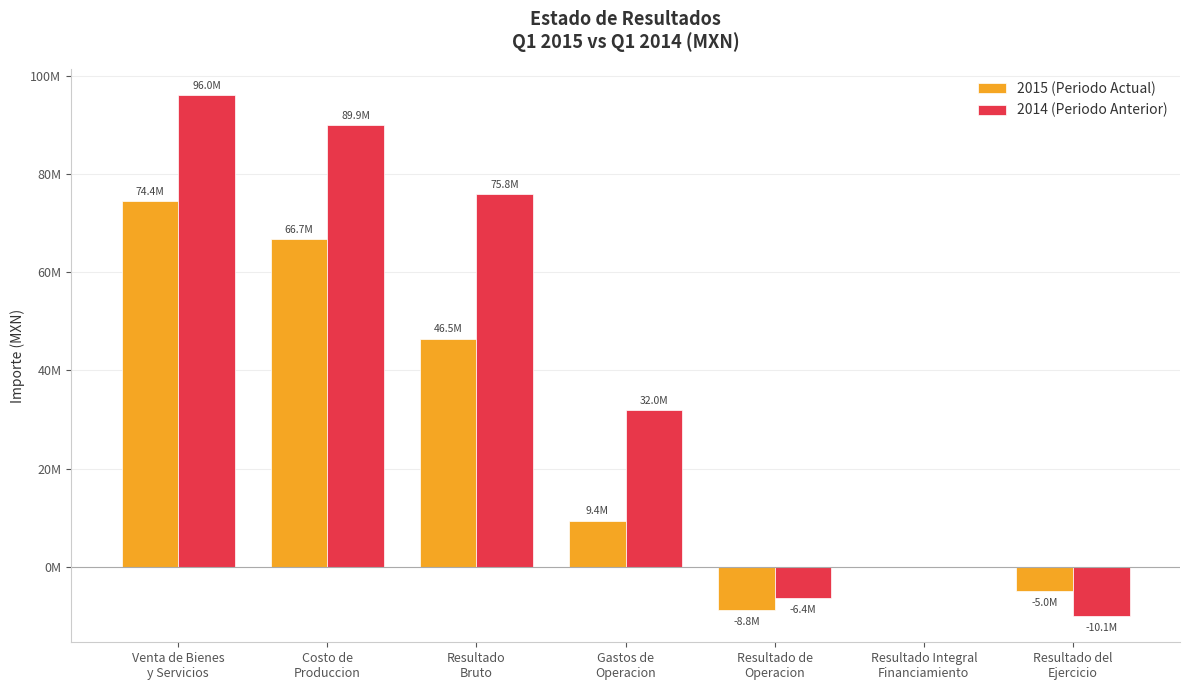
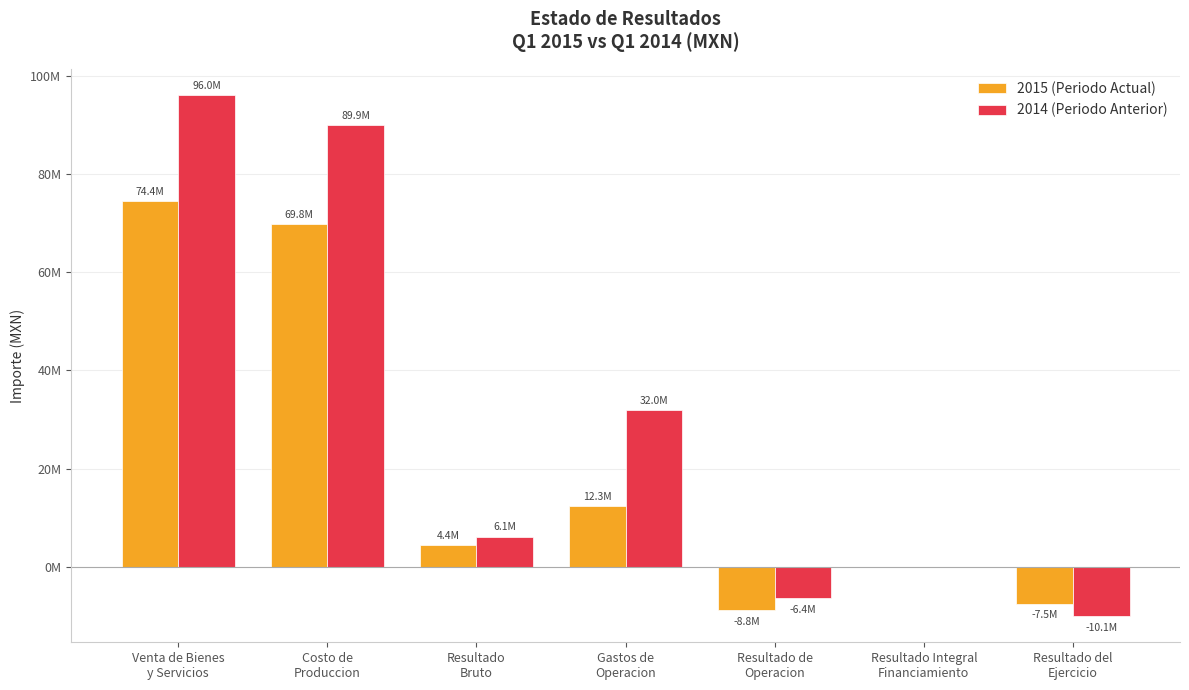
2015 (Periodo Actual), Costo de Produccion: 66.7M -> 69.8M
2015 (Periodo Actual), Resultado Bruto: 46.5M -> 4.4M
2014 (Periodo Anterior), Resultado Bruto: 75.8M -> 6.1M
2015 (Periodo Actual), Gastos de Operacion: 9.4M -> 12.3M
2015 (Periodo Actual), Resultado del Ejercicio: -5.0M -> -7.5M
